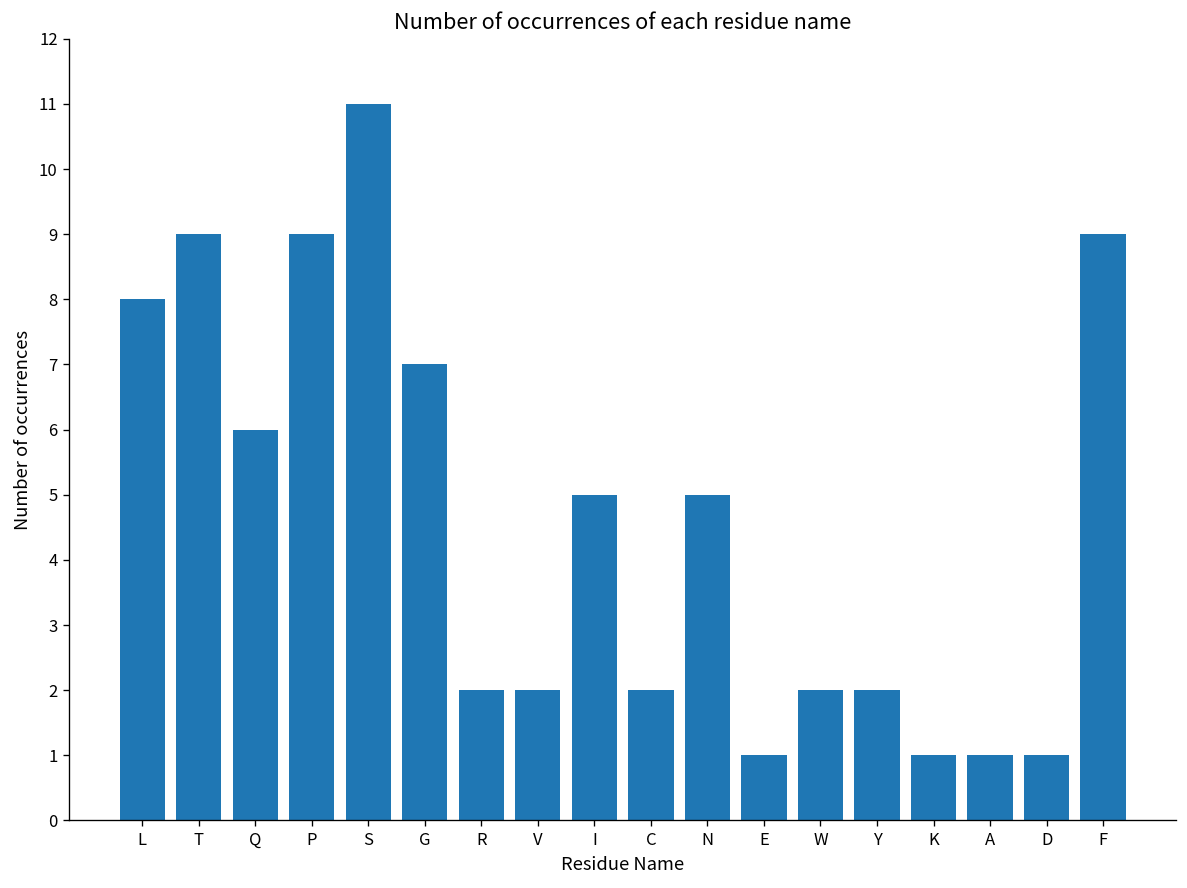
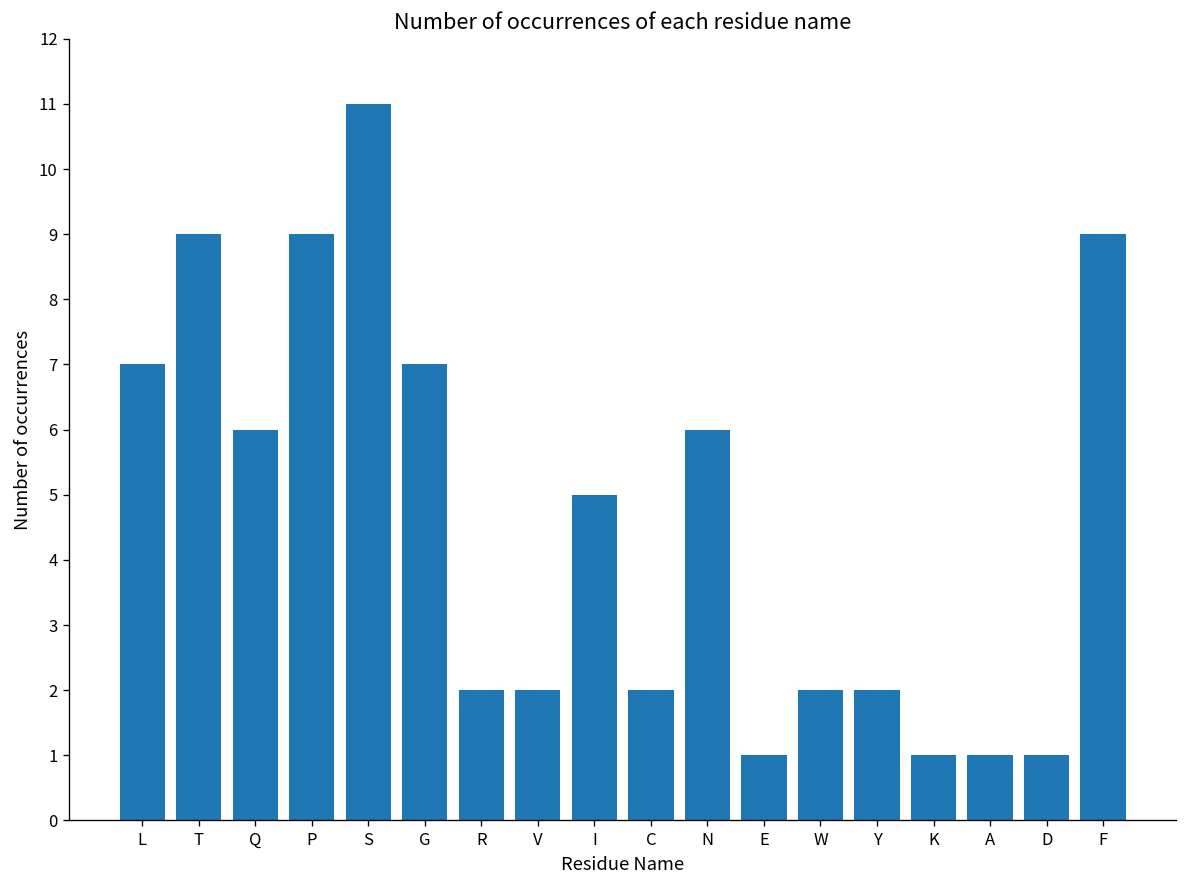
L: 8 -> 7
N: 5 -> 6
